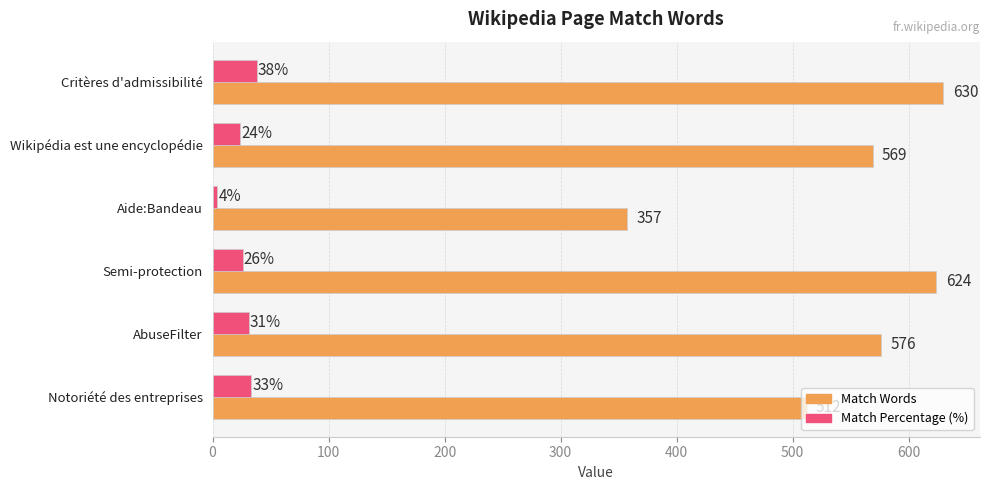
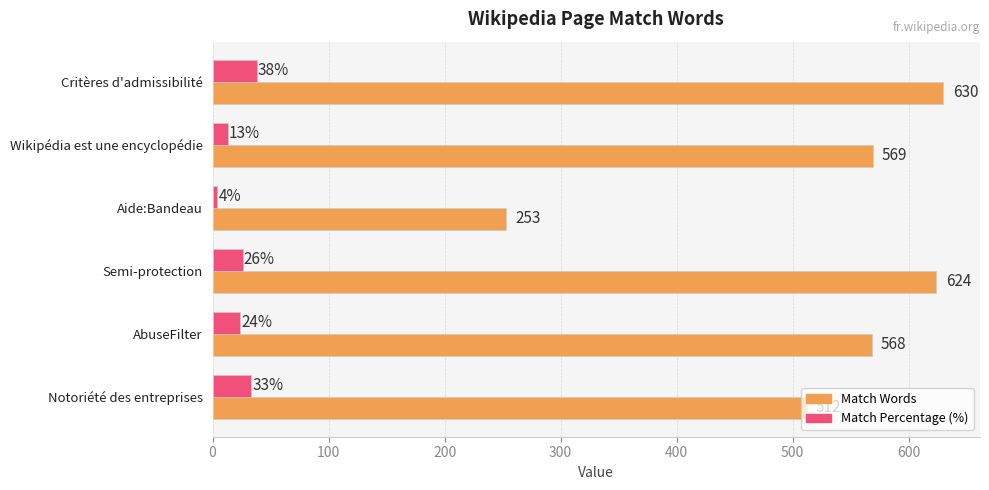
Match Percentage (%), Wikipédia est une encyclopédie: 24% -> 13%
Match Words, Aide:Bandeau: 357 -> 253
Match Percentage (%), AbuseFilter: 31% -> 24%
Match Words, AbuseFilter: 576 -> 568
